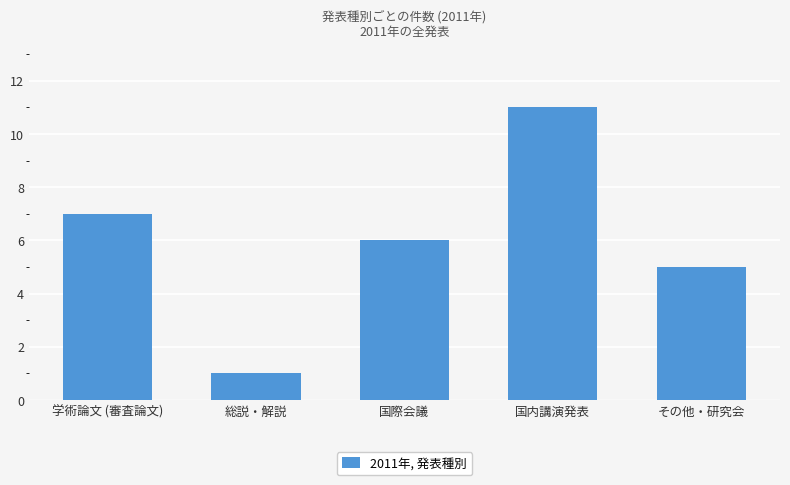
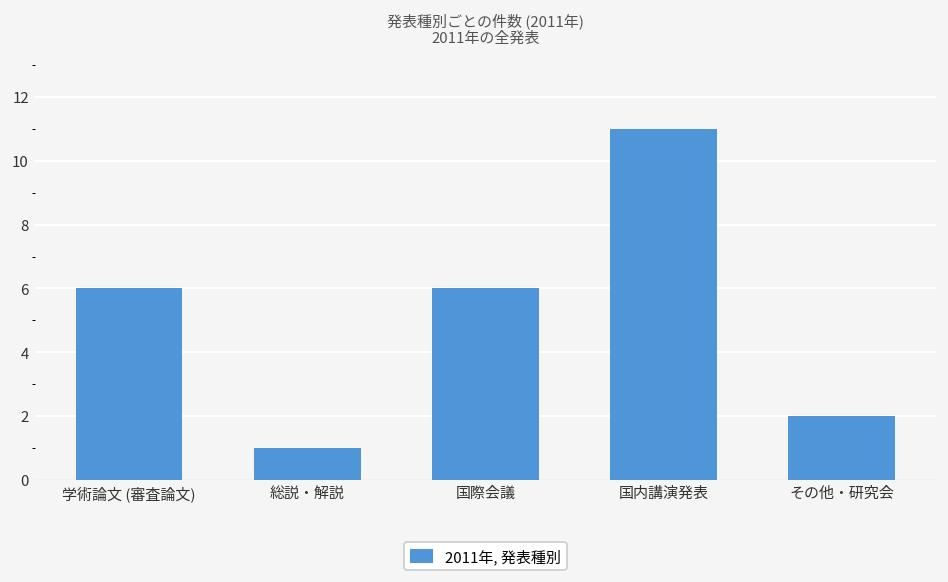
学術論文 (審査論文): 7 -> 6
その他・研究会: 5 -> 2
